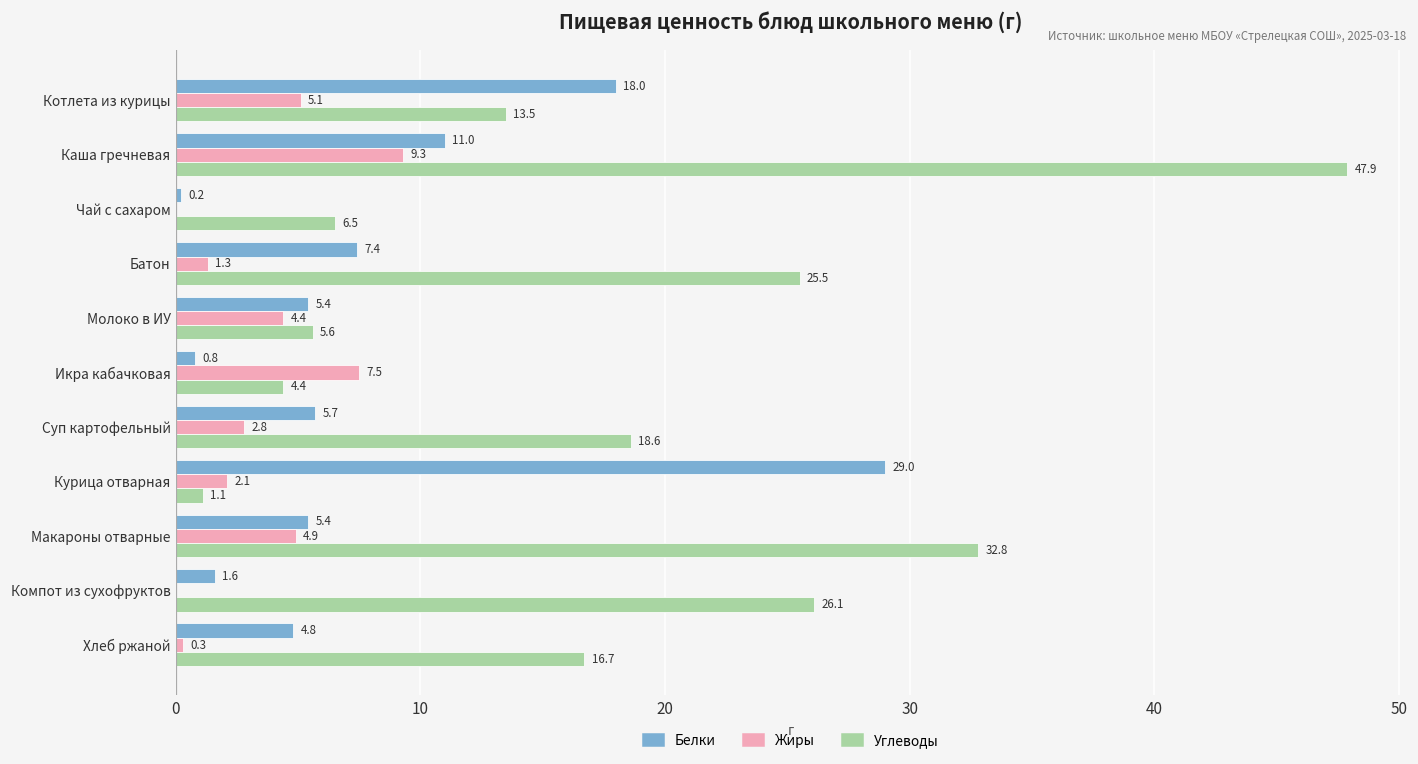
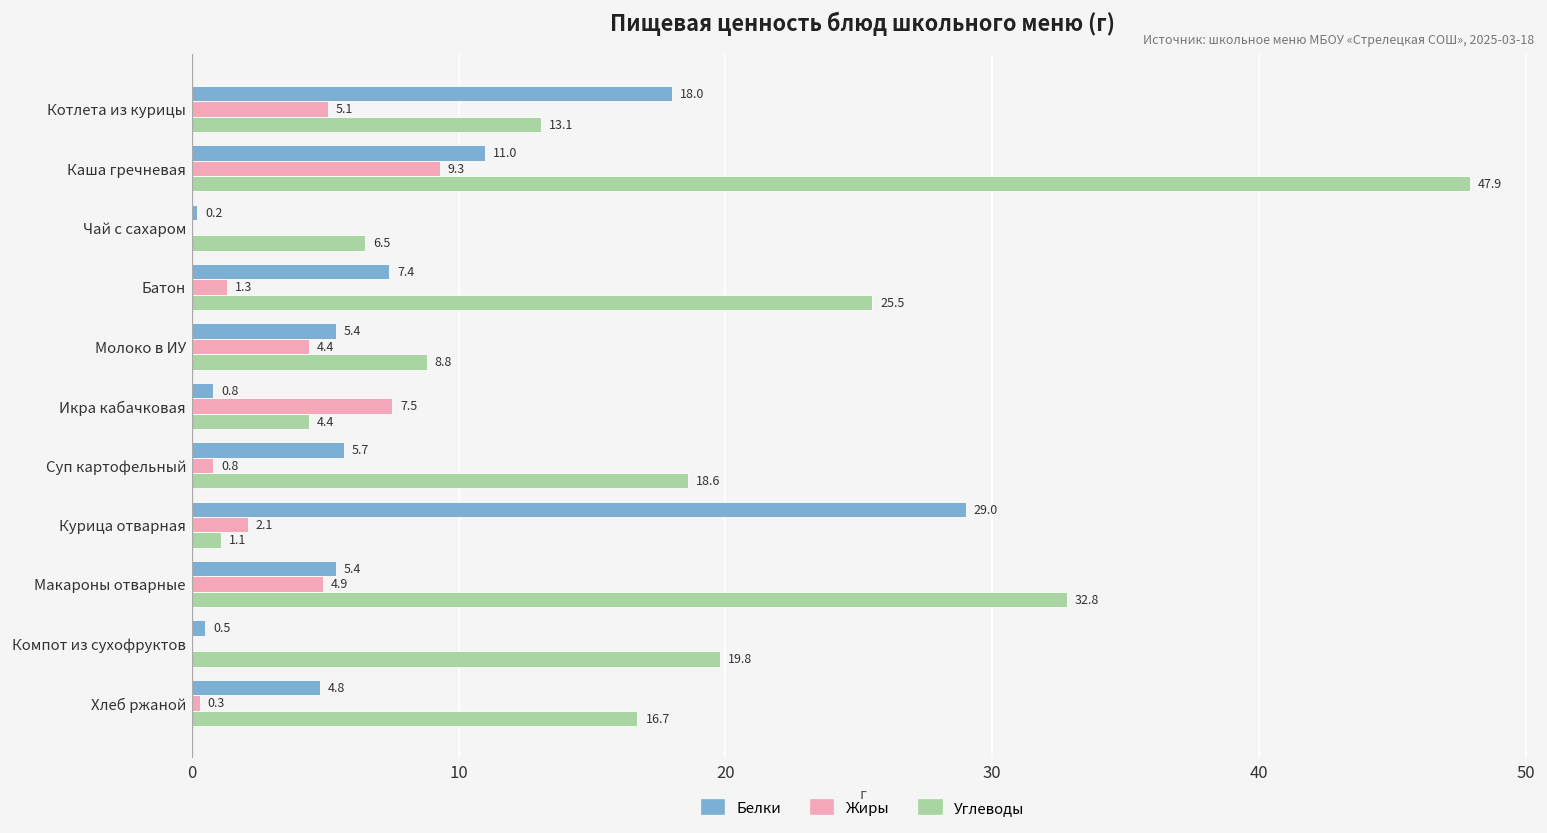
Углеводы, Котлета из курицы: 13.5 -> 13.1
Углеводы, Молоко в ИУ: 5.6 -> 8.8
Жиры, Суп картофельный: 2.8 -> 0.8
Белки, Компот из сухофруктов: 1.6 -> 0.5
Углеводы, Компот из сухофруктов: 26.1 -> 19.8
